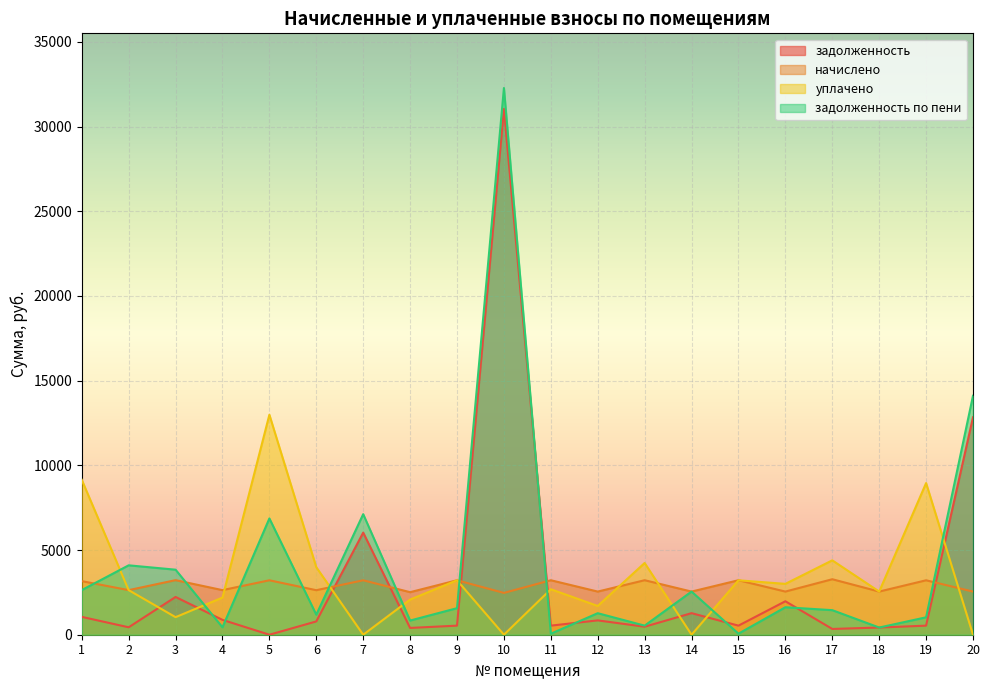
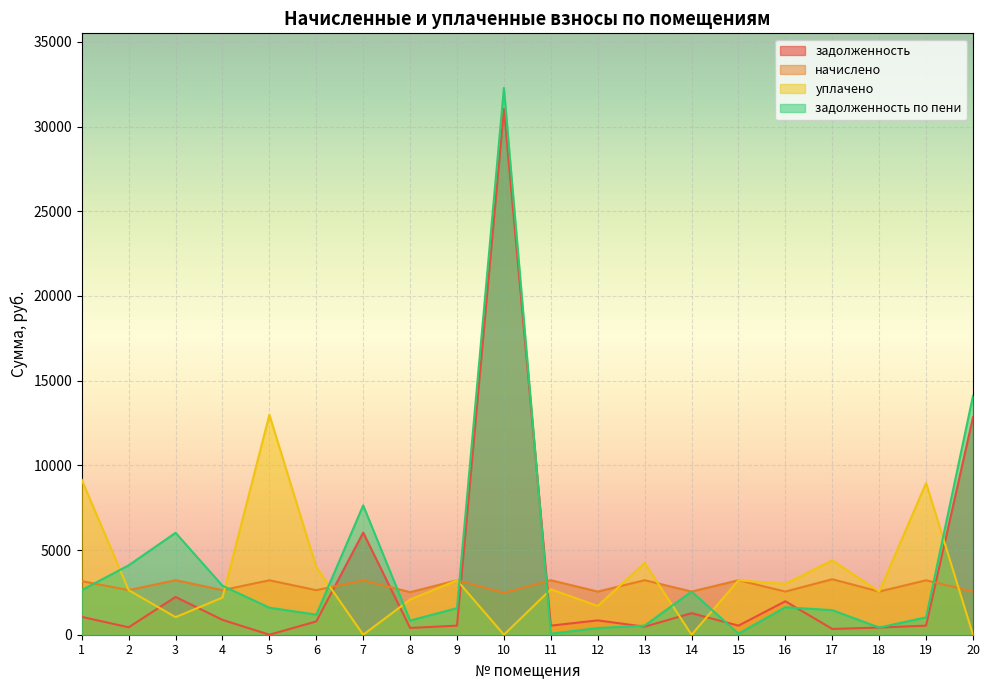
задолженность по пени, 3: 3800 -> 6000
задолженность по пени, 4: 400 -> 2900
задолженность по пени, 5: 6900 -> 1600
задолженность по пени, 7: 7100 -> 7600
задолженность по пени, 12: 1300 -> 400
